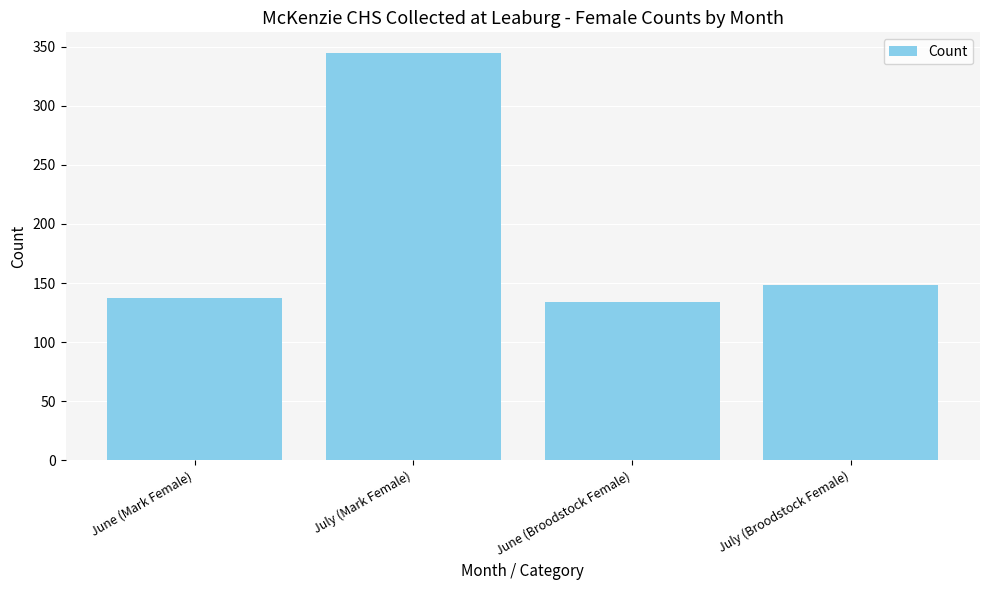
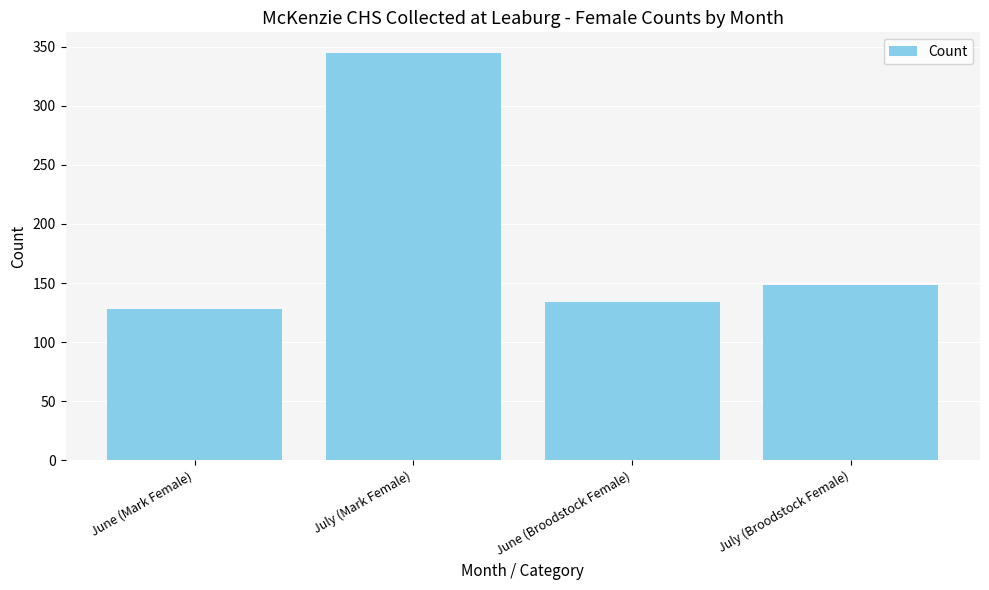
June (Mark Female): 137 -> 128
